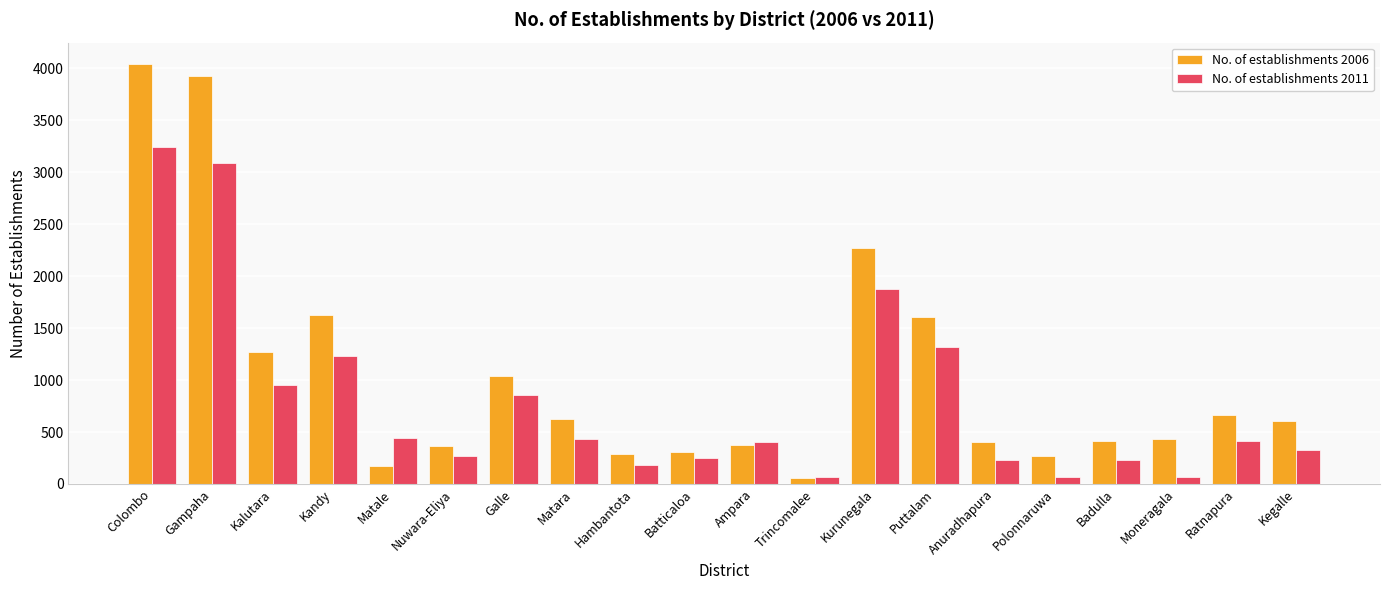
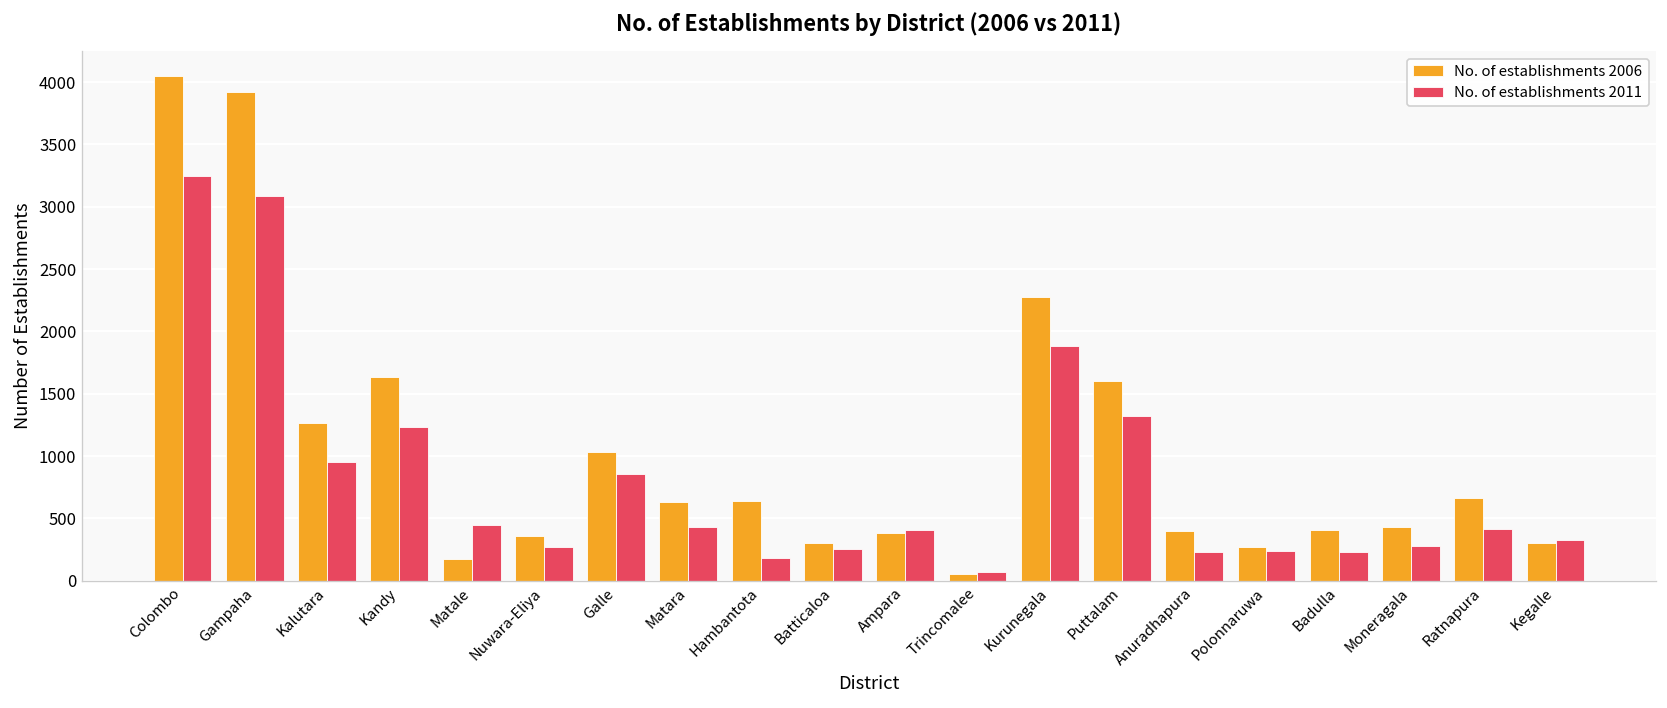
No. of establishments 2006, Hambantota: 290 -> 640
No. of establishments 2011, Polonnaruwa: 70 -> 240
No. of establishments 2011, Moneragala: 70 -> 280
No. of establishments 2006, Kegalle: 600 -> 300
